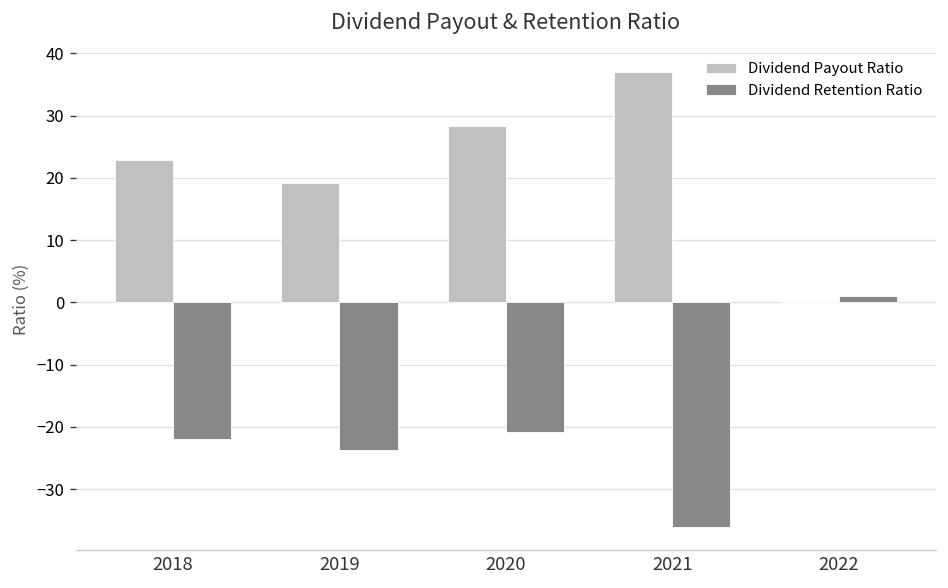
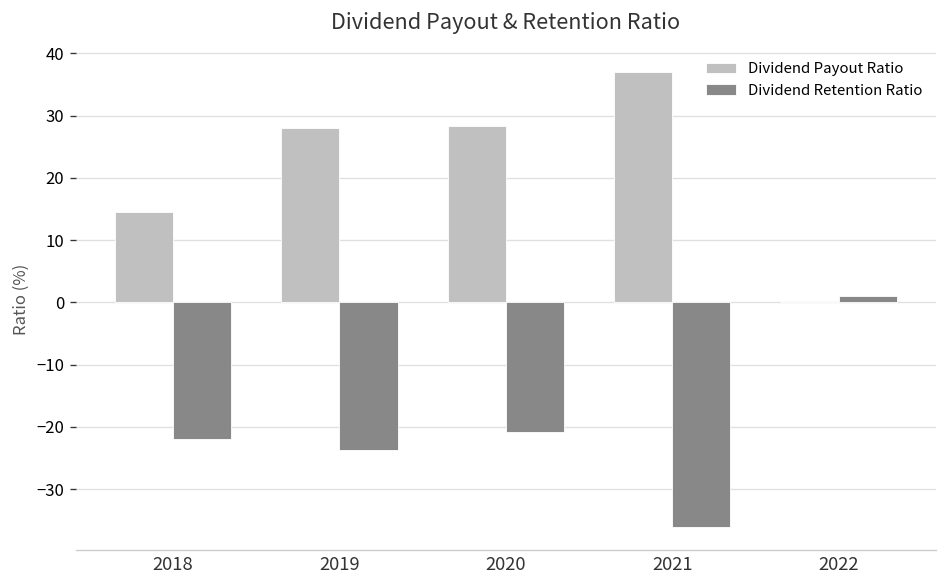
Dividend Payout Ratio, 2018: 23 -> 15
Dividend Payout Ratio, 2019: 19 -> 28
